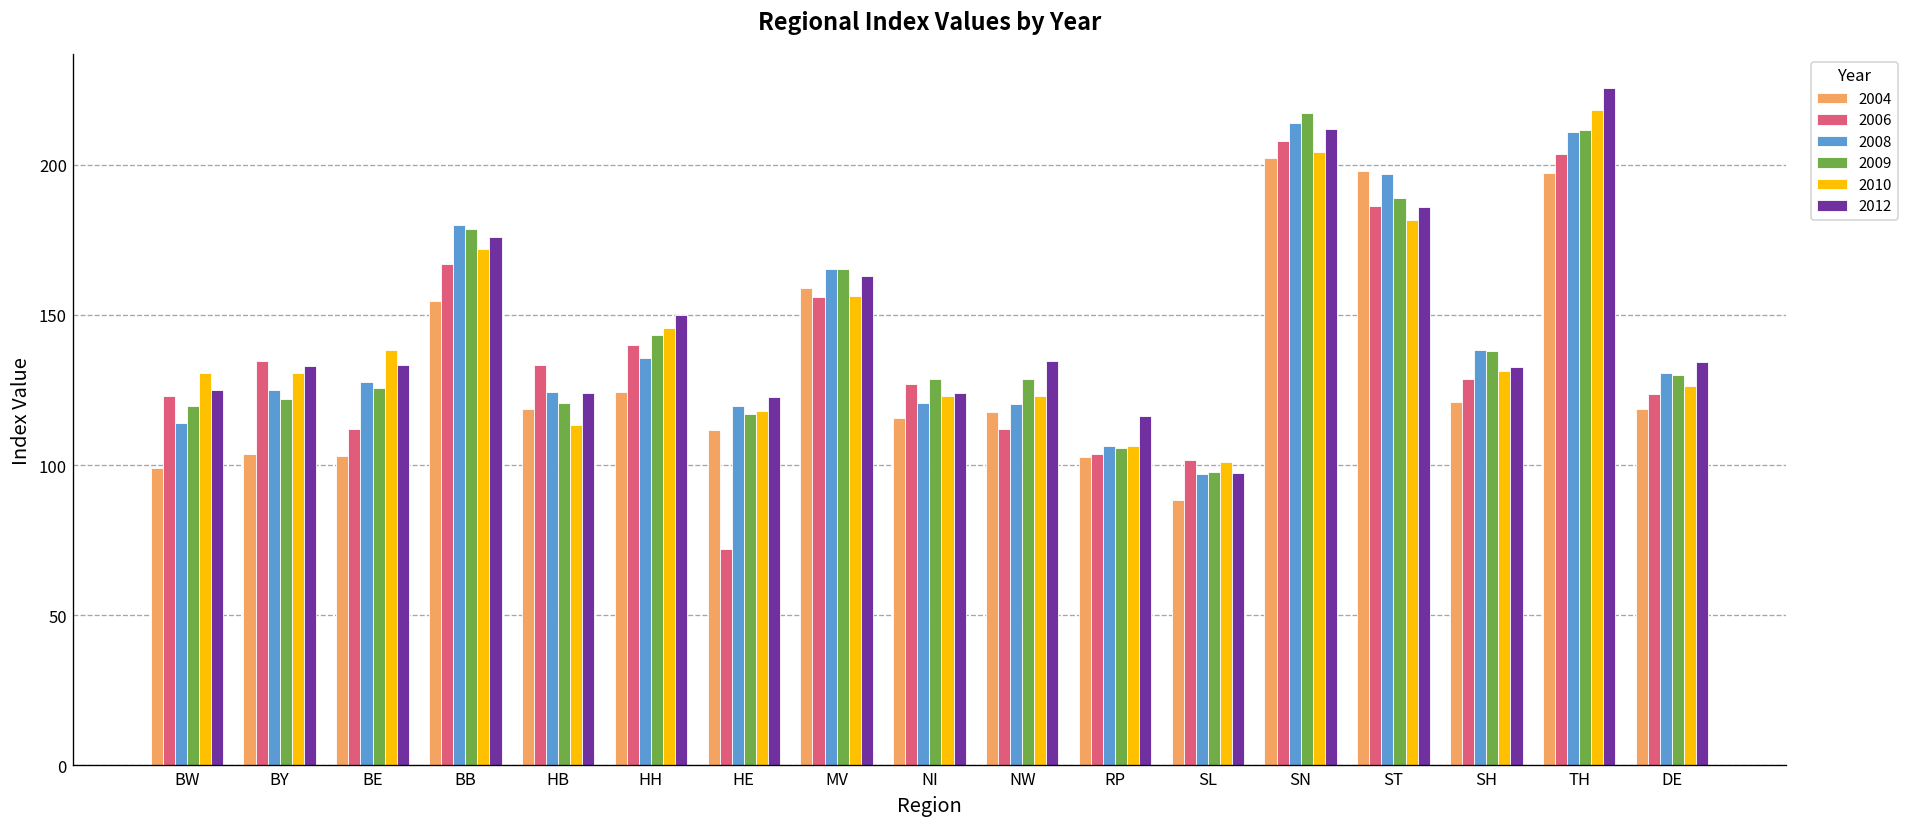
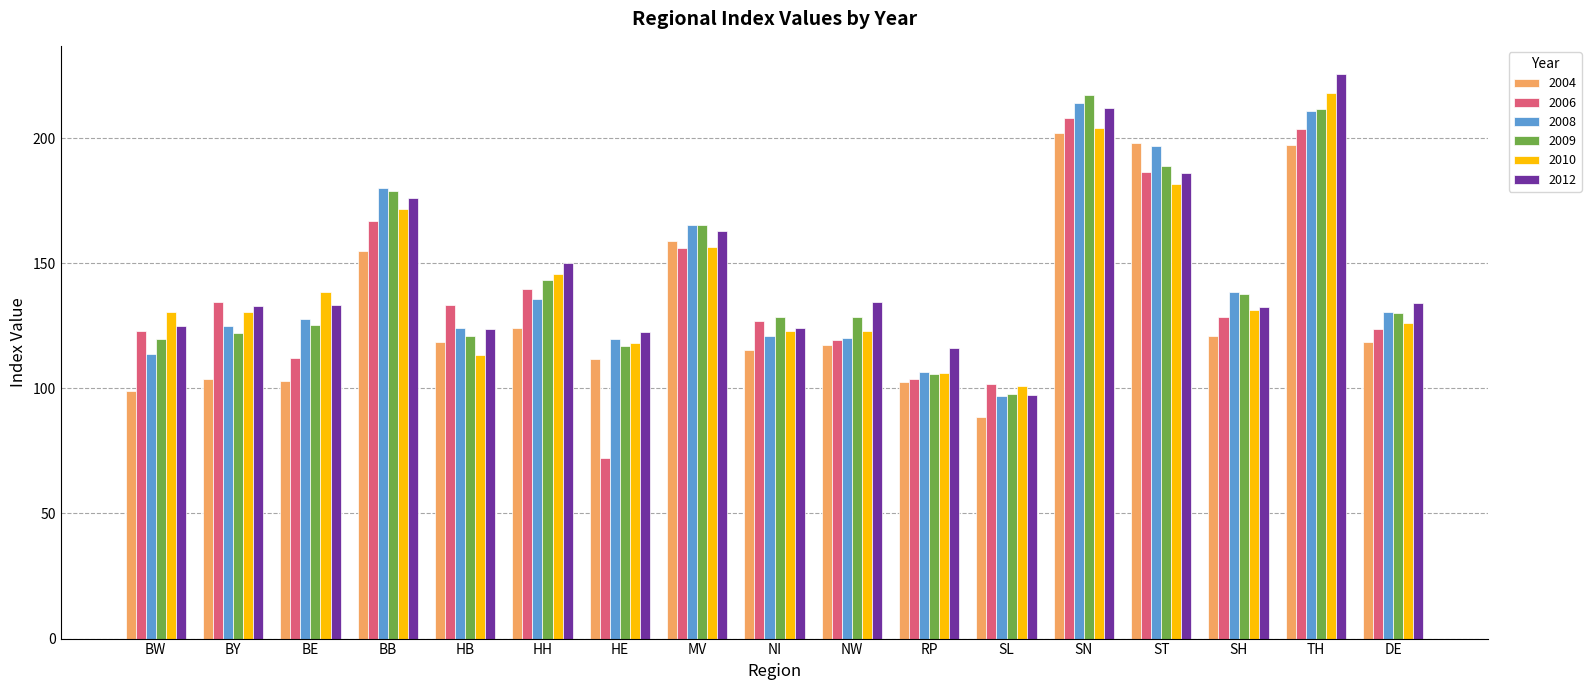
2006, NW: 112 -> 119
